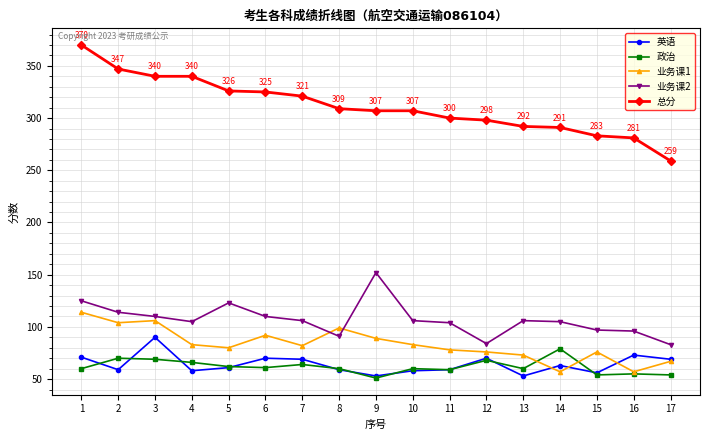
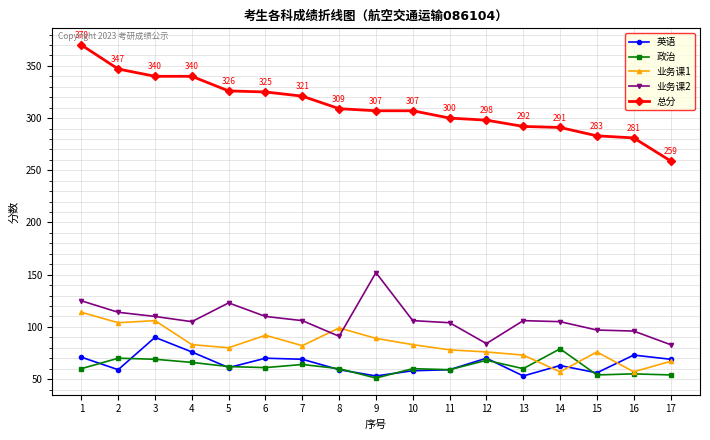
英语, 4: 58 -> 76
